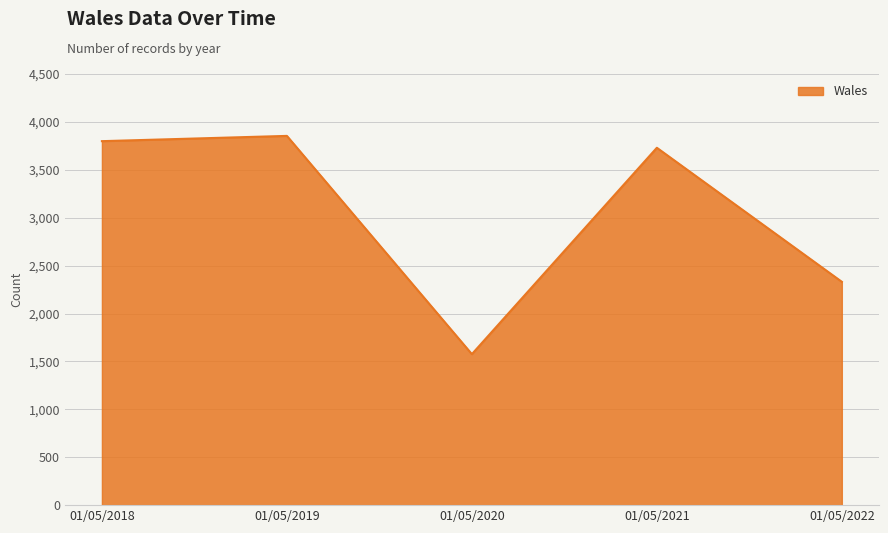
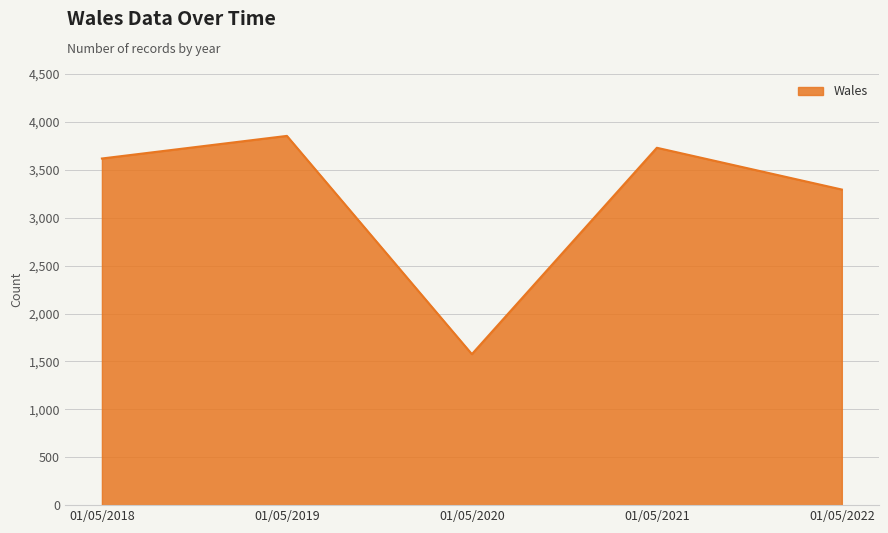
01/05/2018: 3,800 -> 3,600
01/05/2022: 2,300 -> 3,300
